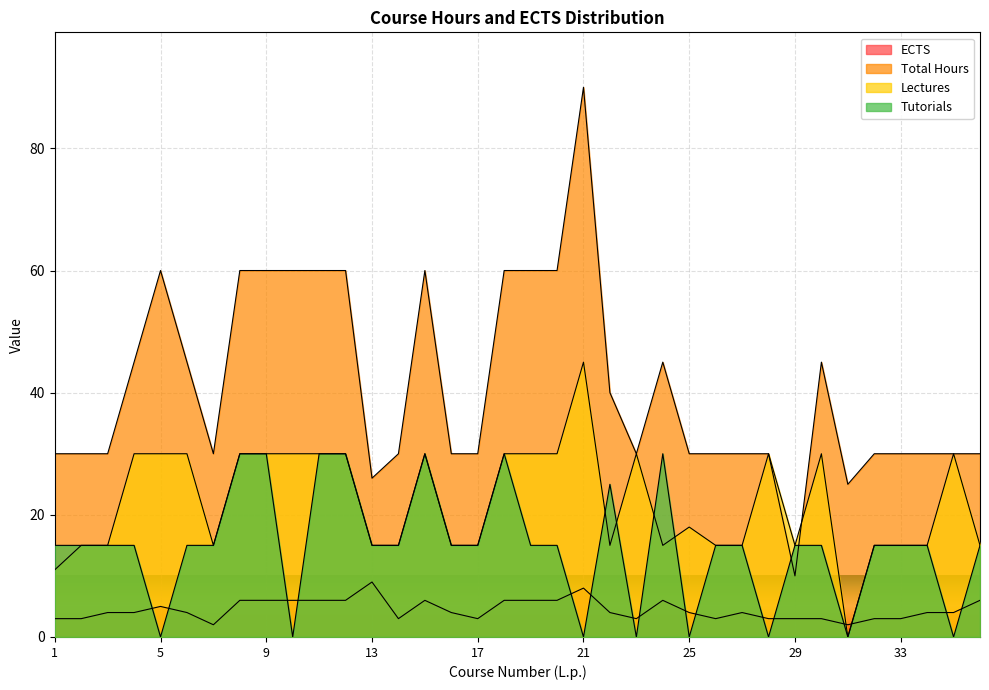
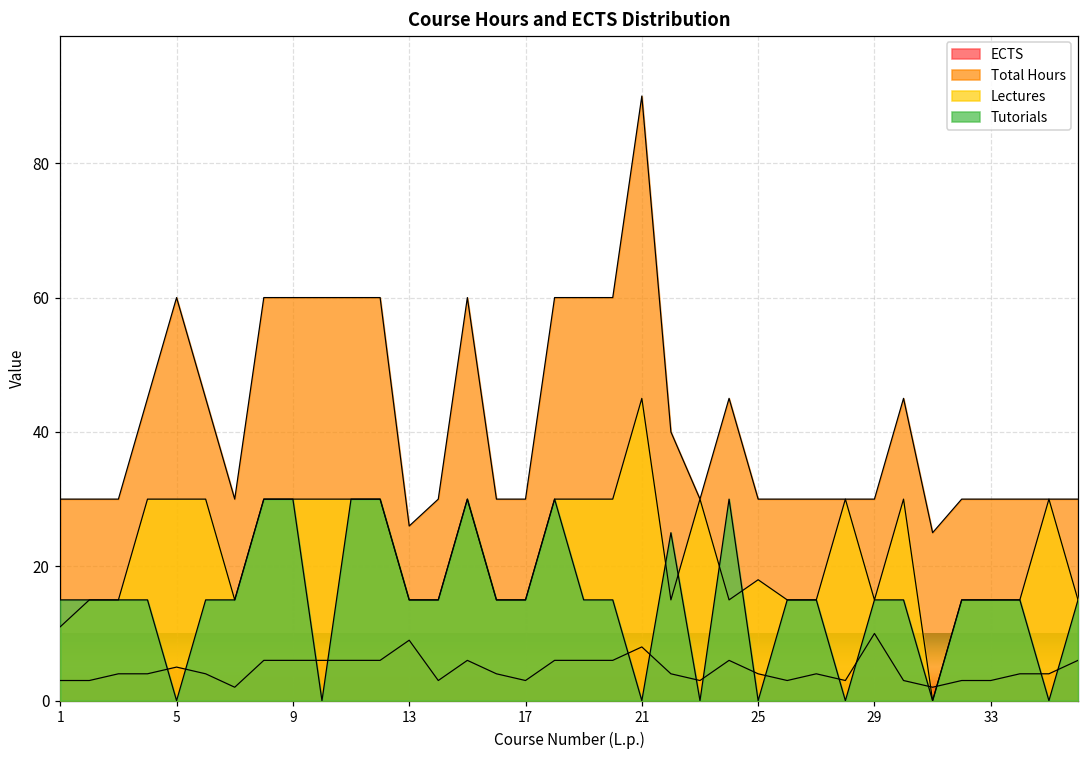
ECTS, 29: 3 -> 10
Total Hours, 29: 10 -> 30
